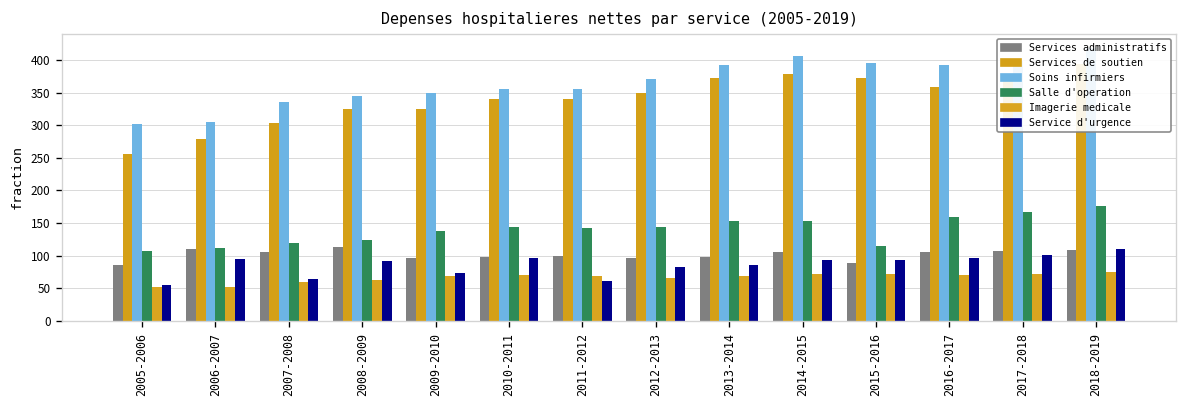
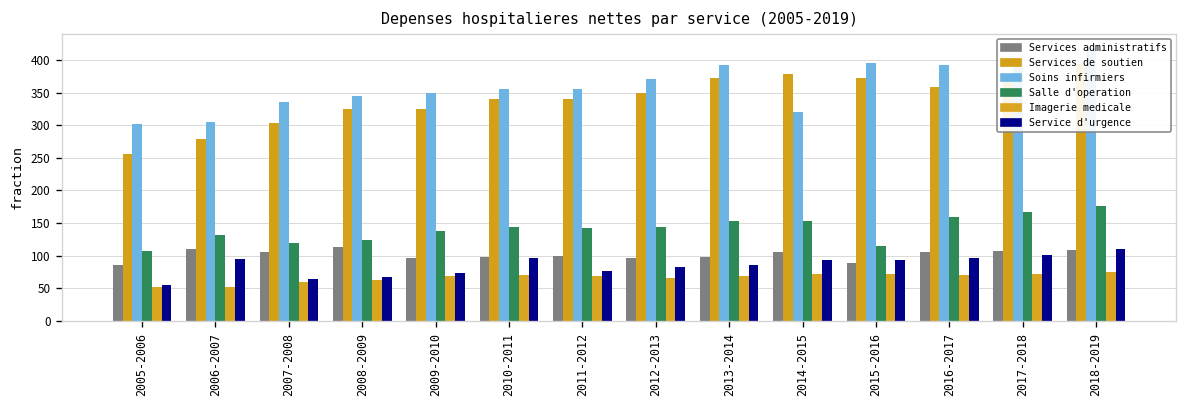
Salle d'operation, 2006-2007: 110 -> 130
Service d'urgence, 2008-2009: 90 -> 70
Service d'urgence, 2011-2012: 60 -> 80
Soins infirmiers, 2014-2015: 410 -> 320
